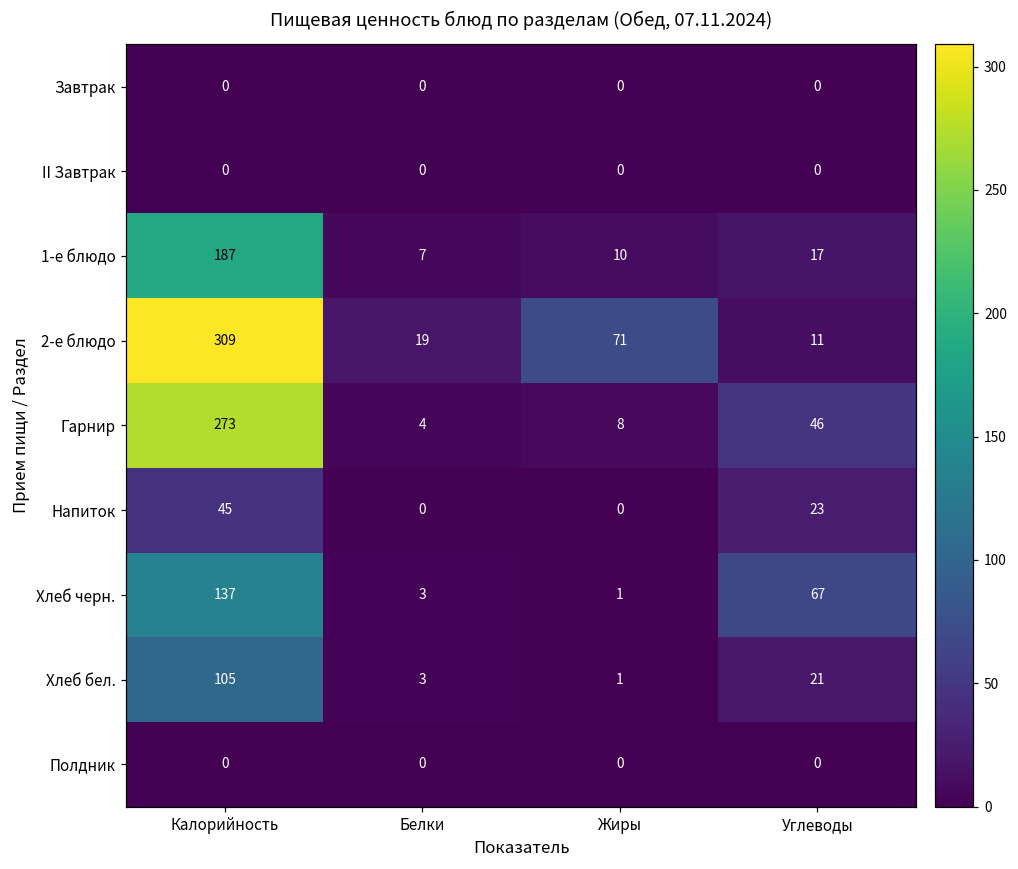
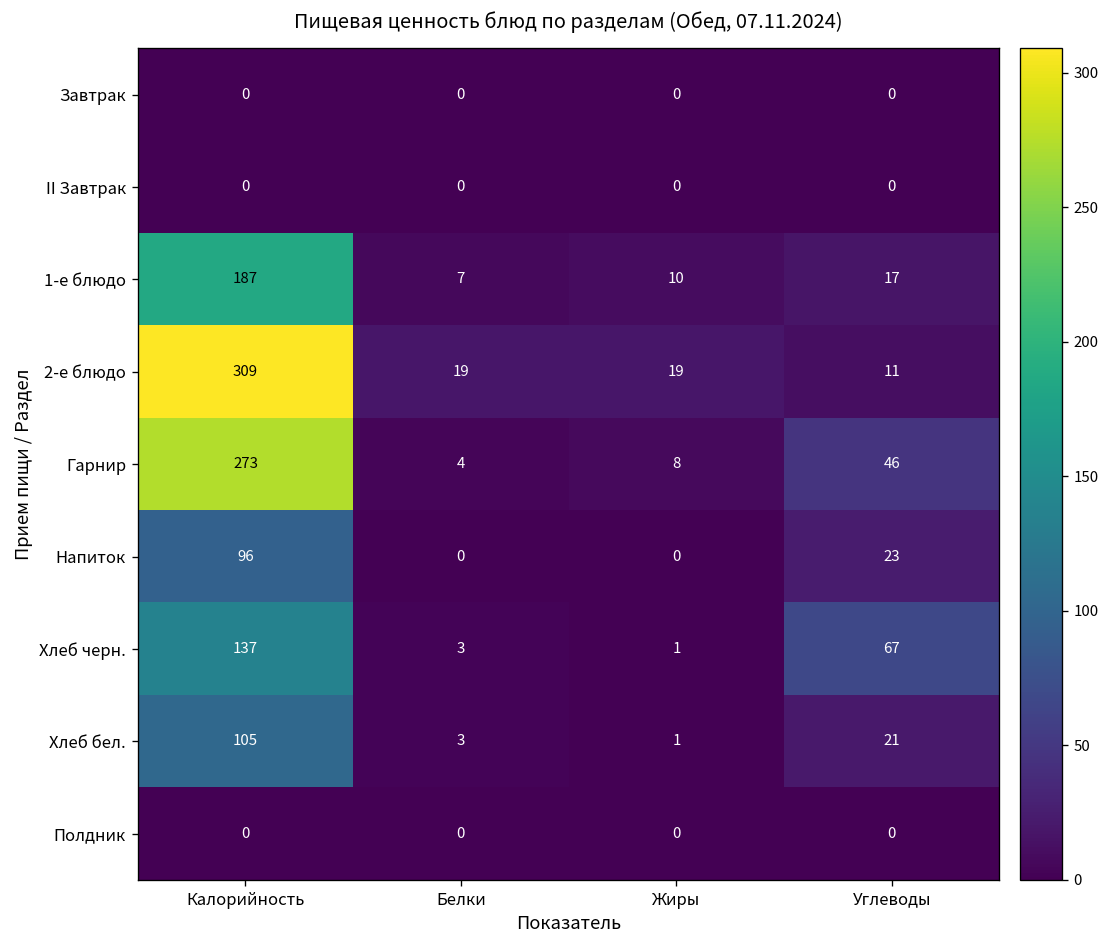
2-е блюдо, Жиры: 71 -> 19
Напиток, Калорийность: 45 -> 96
